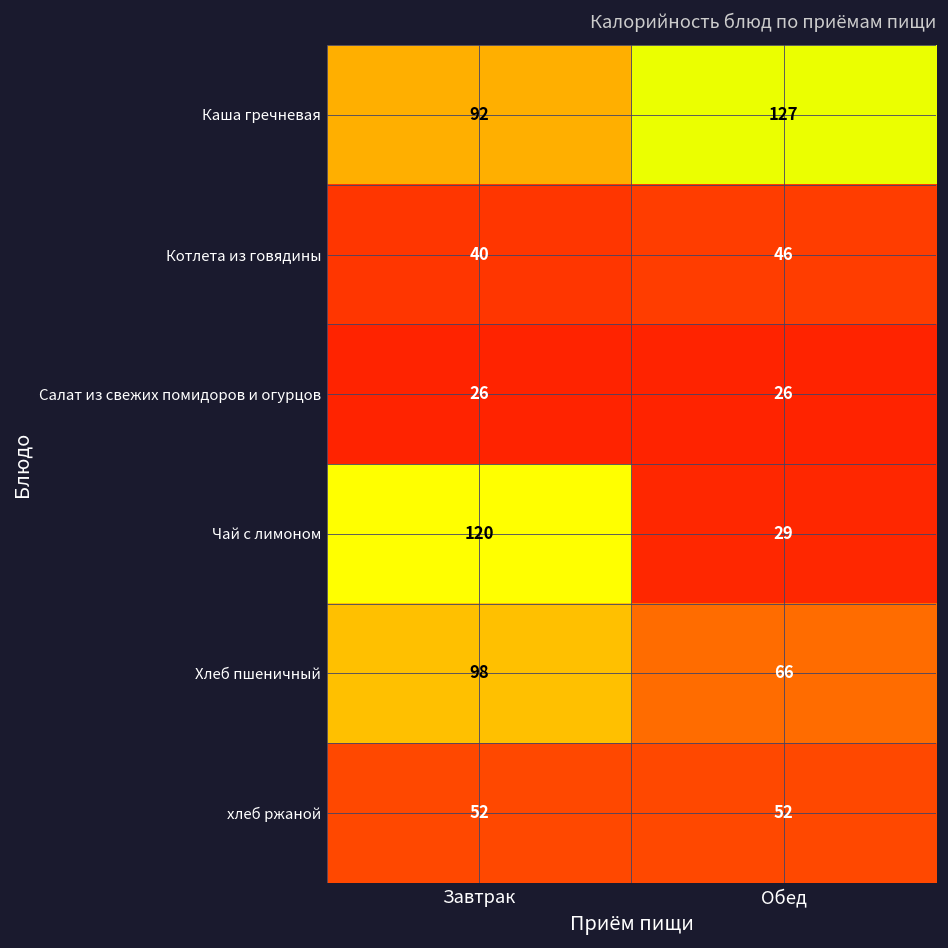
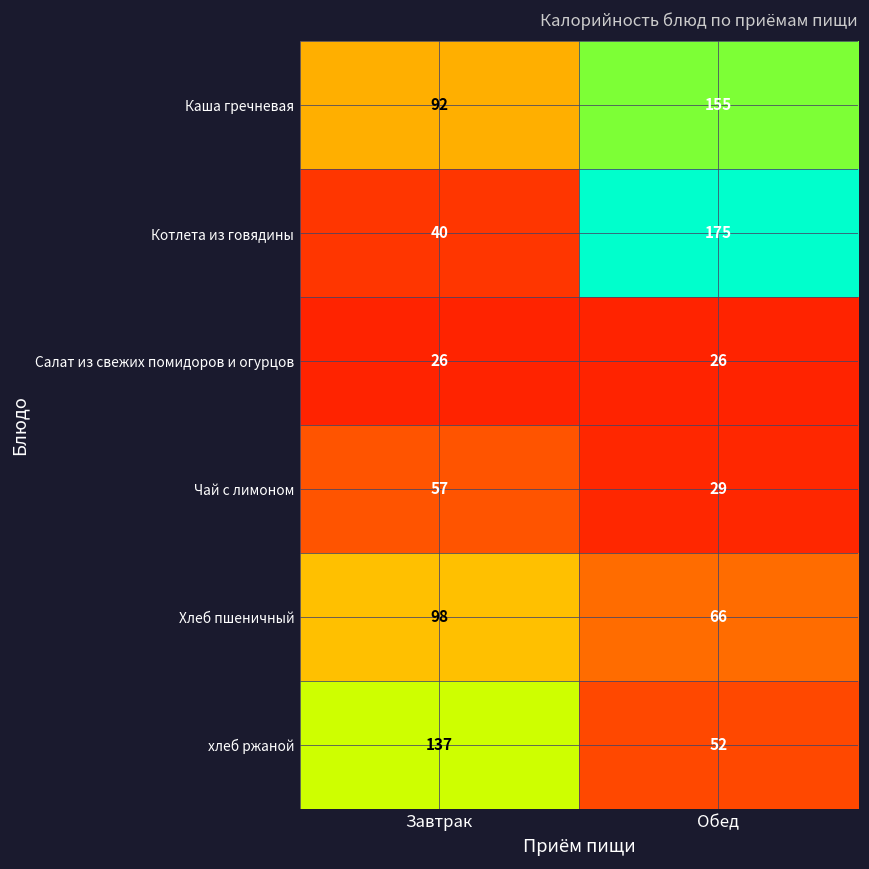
Каша гречневая, Обед: 127 -> 155
Котлета из говядины, Обед: 46 -> 175
Чай с лимоном, Завтрак: 120 -> 57
хлеб ржаной, Завтрак: 52 -> 137
